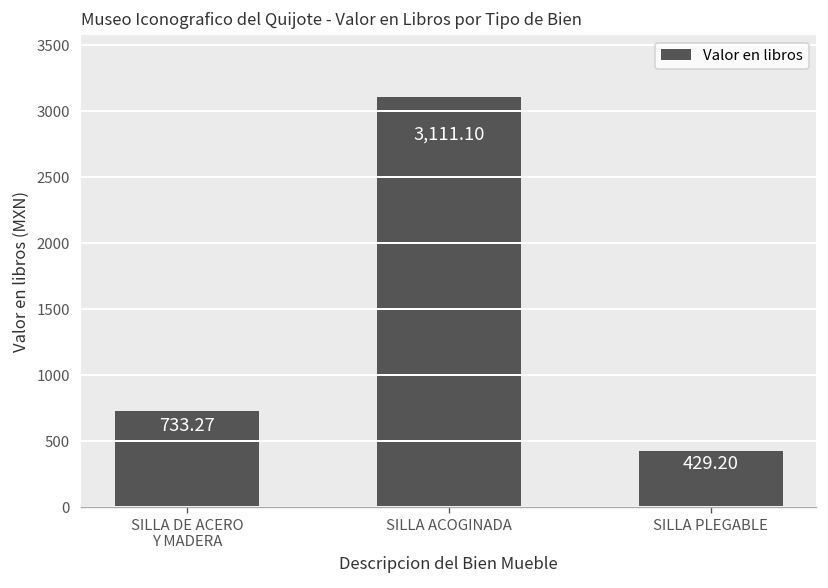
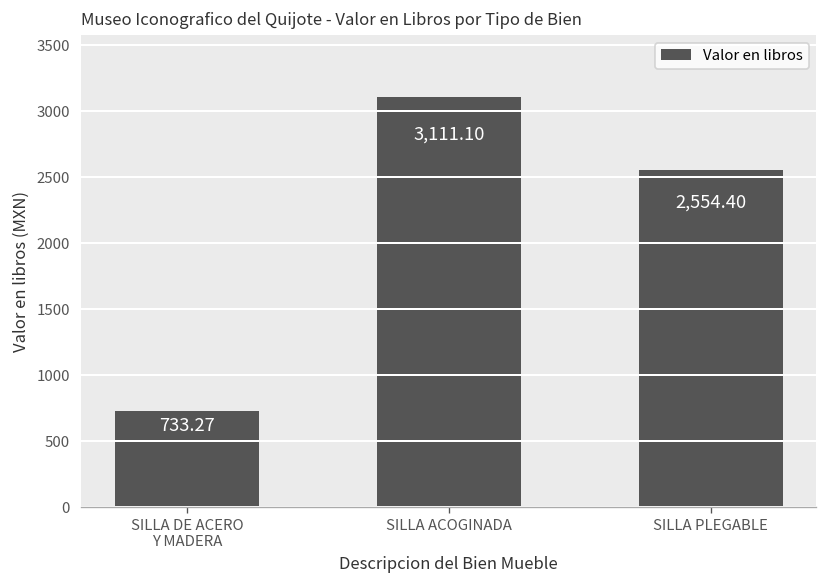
SILLA PLEGABLE: 429.20 -> 2,554.40
